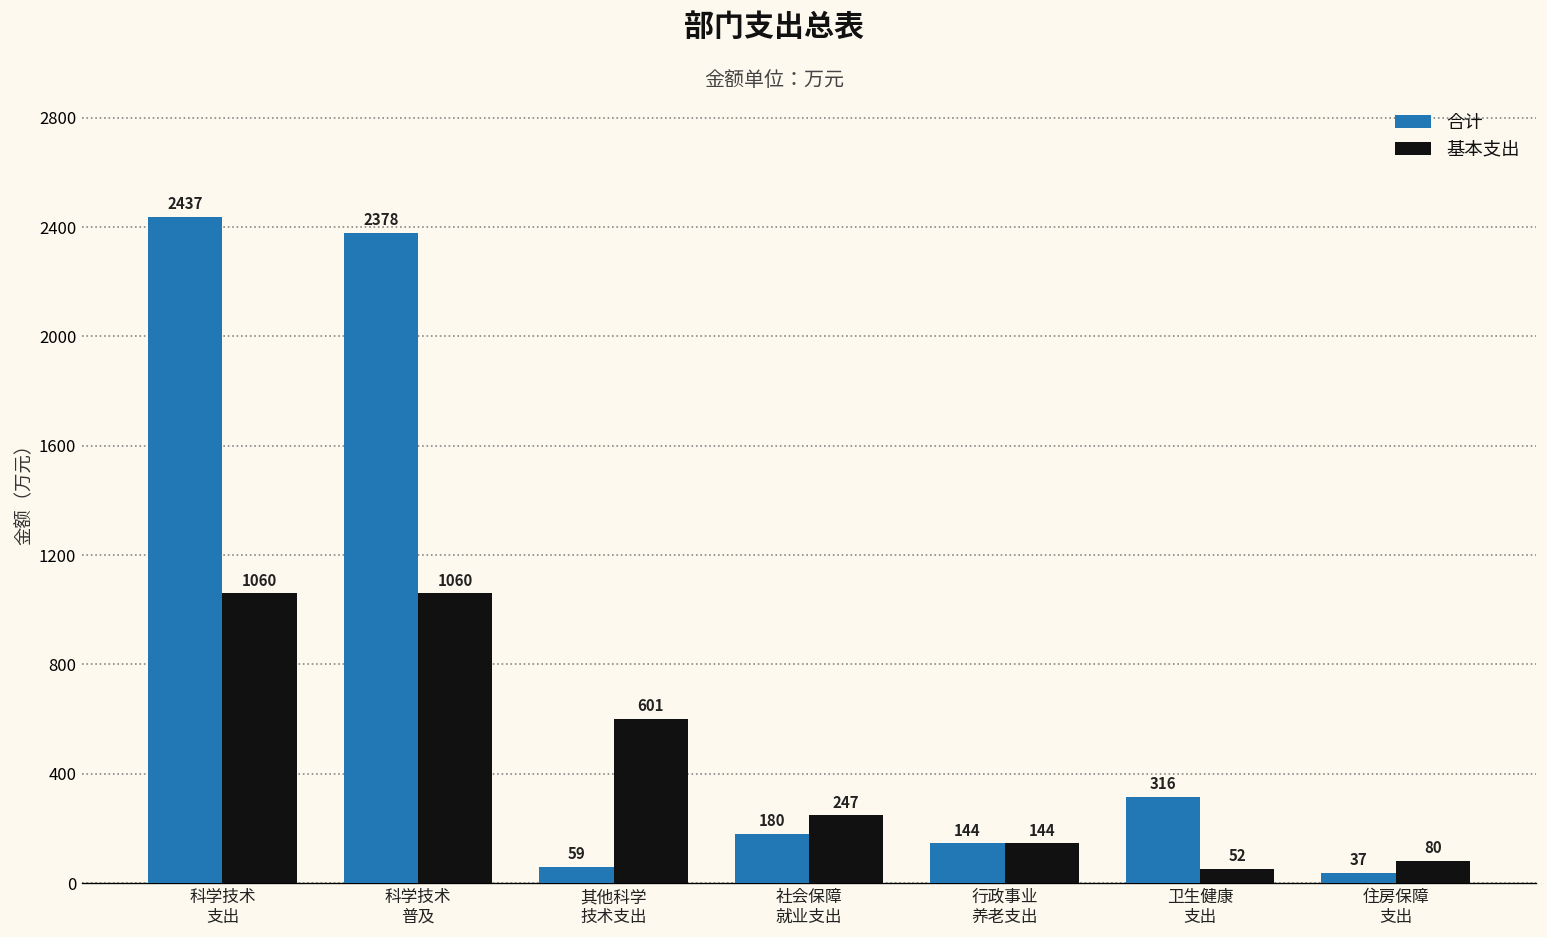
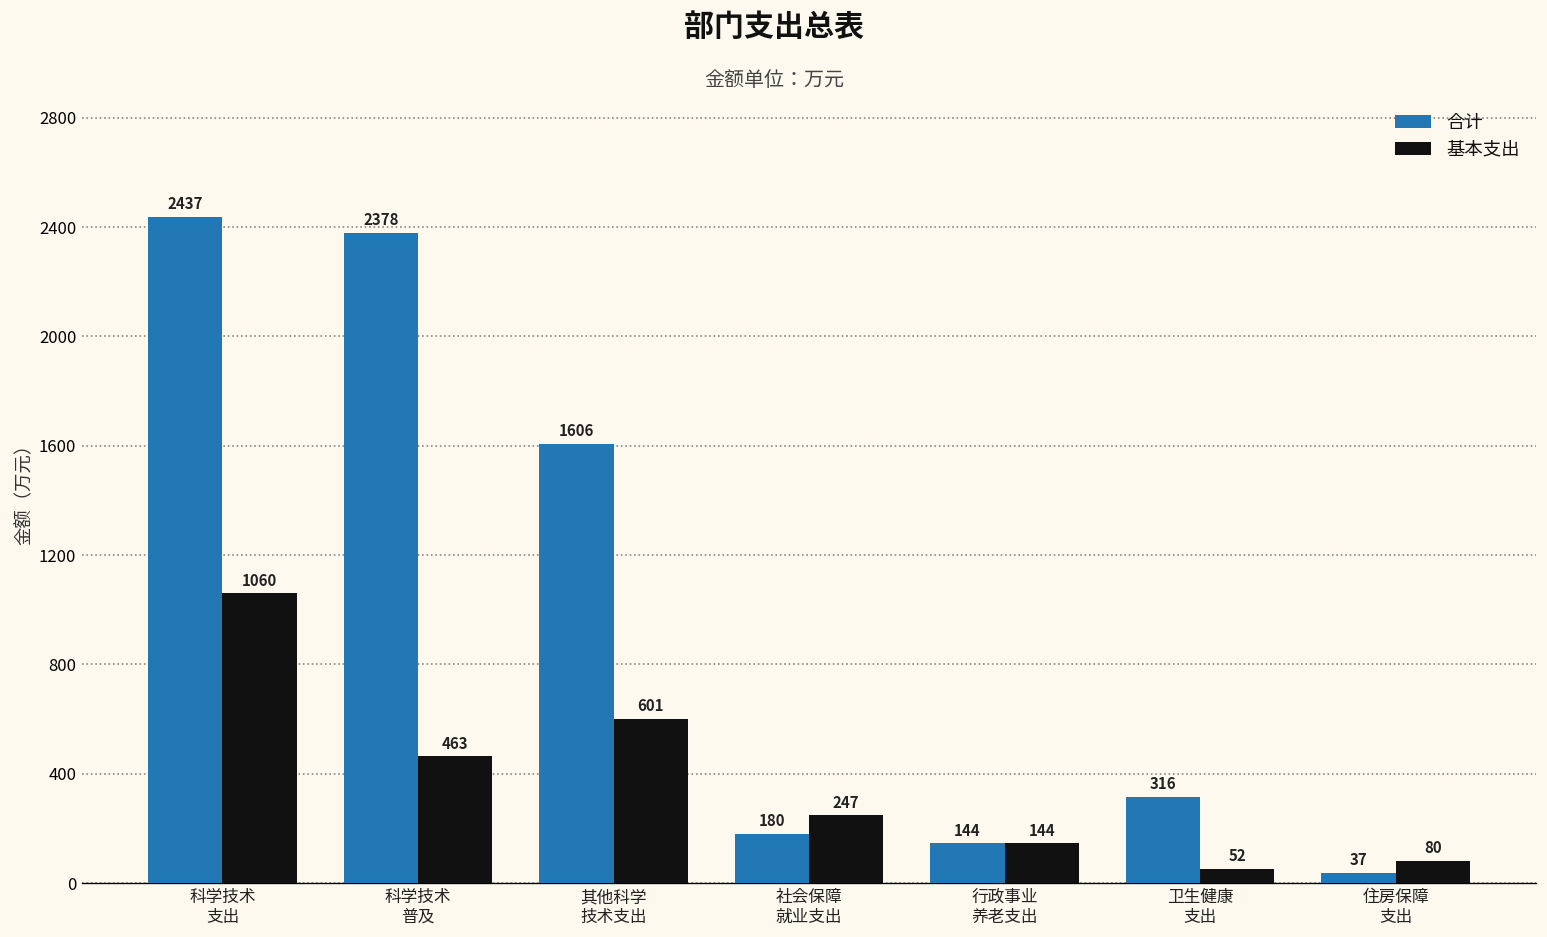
基本支出, 科学技术 普及: 1060 -> 463
合计, 其他科学 技术支出: 59 -> 1606
